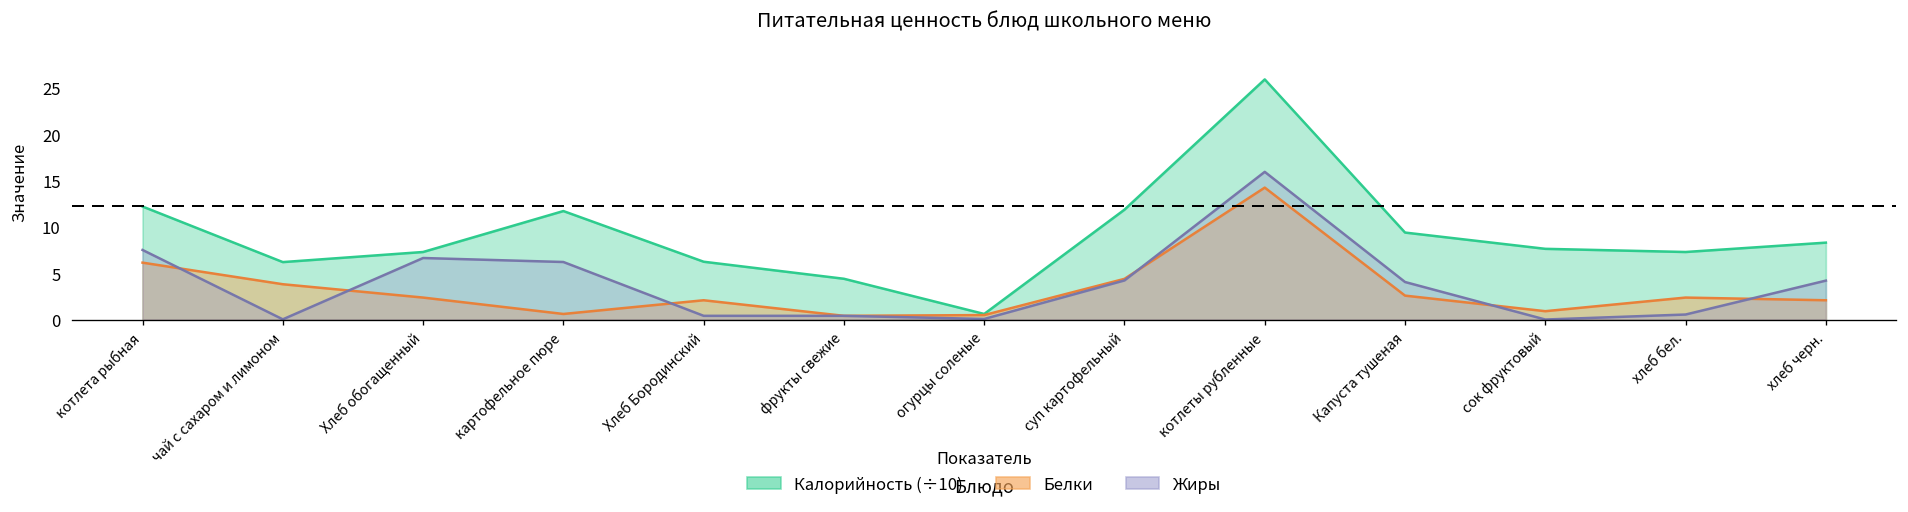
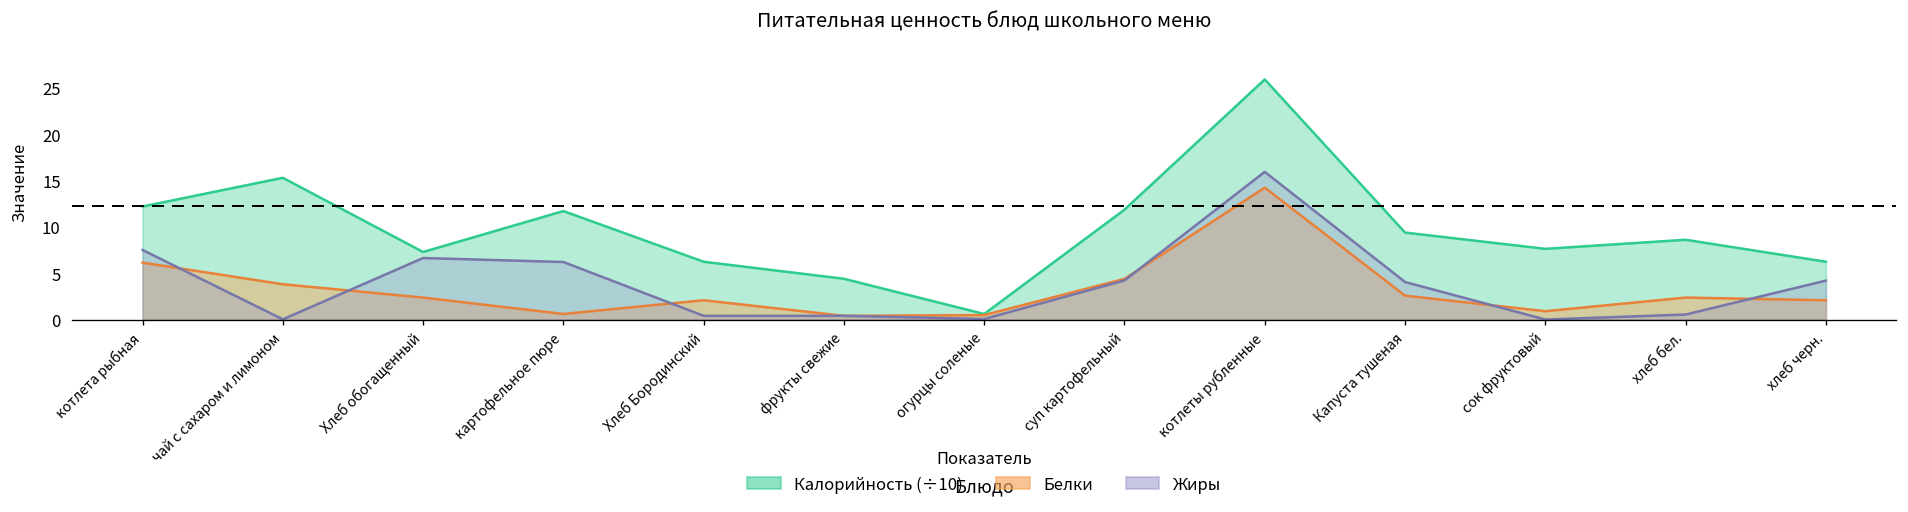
Калорийность (÷10), чай с сахаром и лимоном: 6 -> 15
Калорийность (÷10), хлеб бел.: 7 -> 9
Калорийность (÷10), хлеб черн.: 8 -> 6
